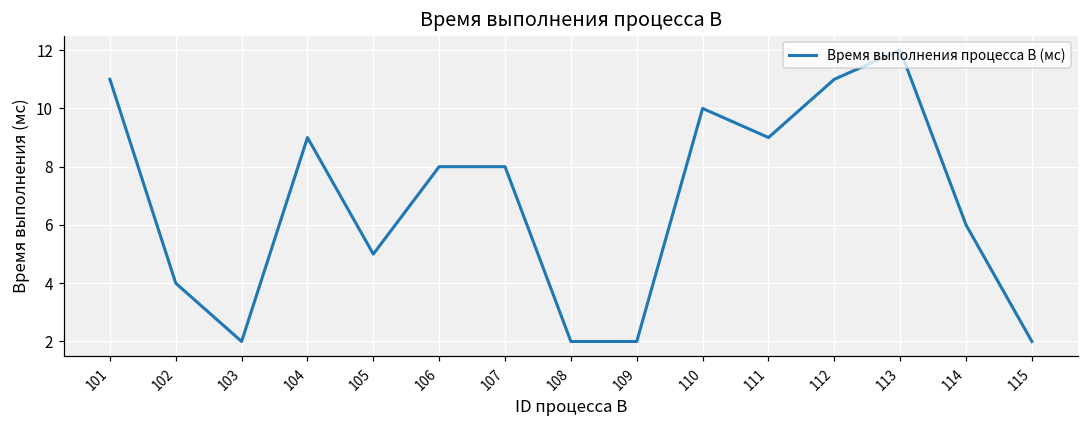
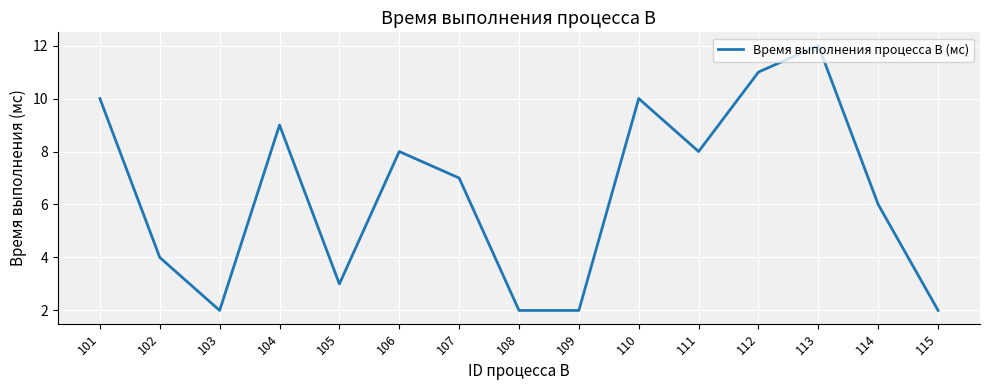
101: 11 -> 10
105: 5 -> 3
107: 8 -> 7
111: 9 -> 8
